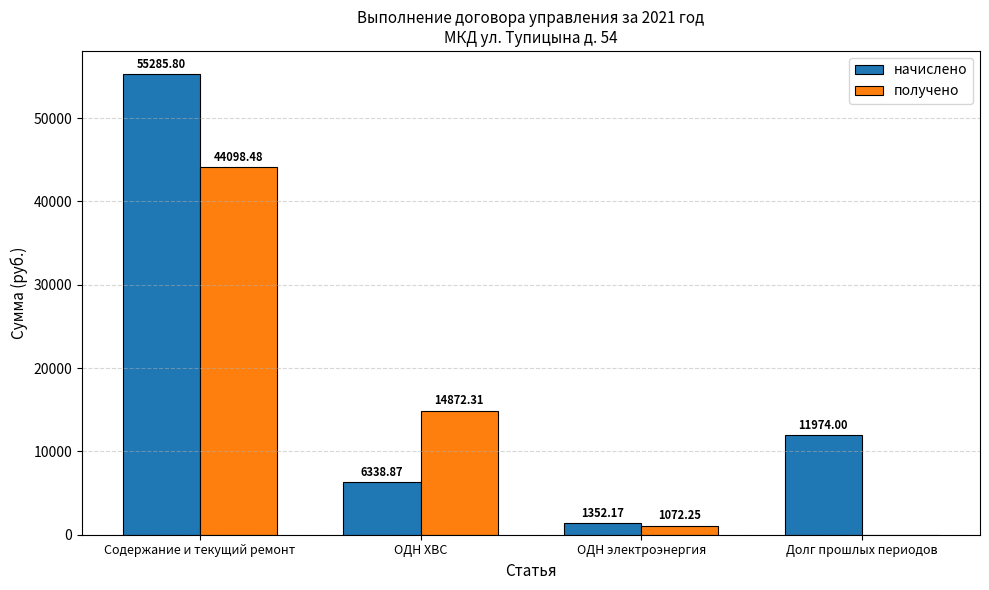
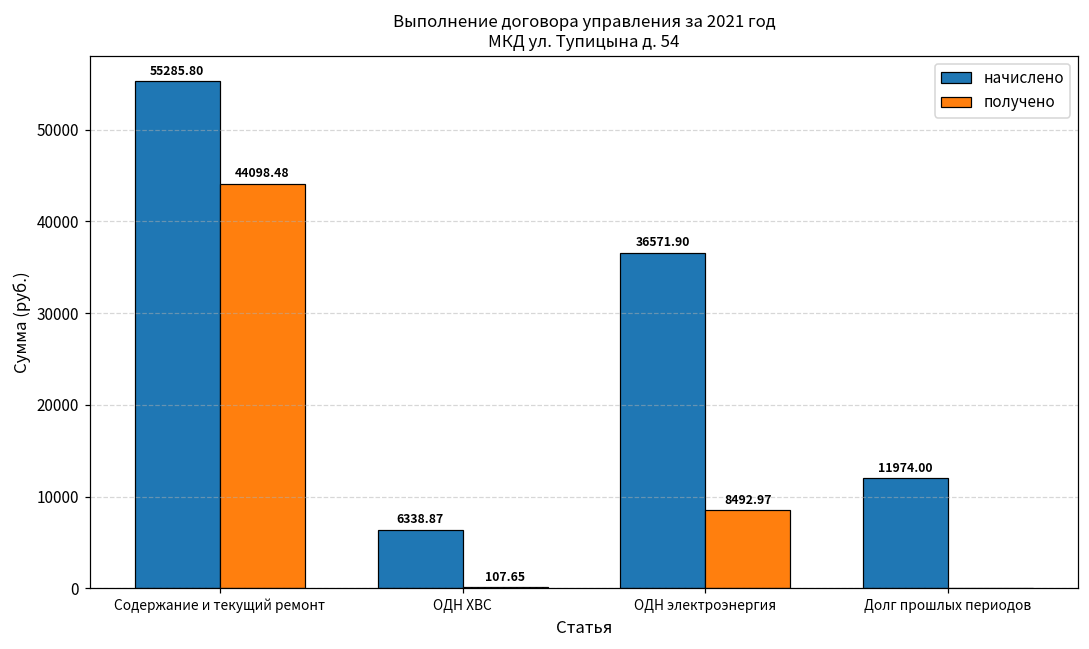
получено, ОДН ХВС: 14872.31 -> 107.65
начислено, ОДН электроэнергия: 1352.17 -> 36571.90
получено, ОДН электроэнергия: 1072.25 -> 8492.97
